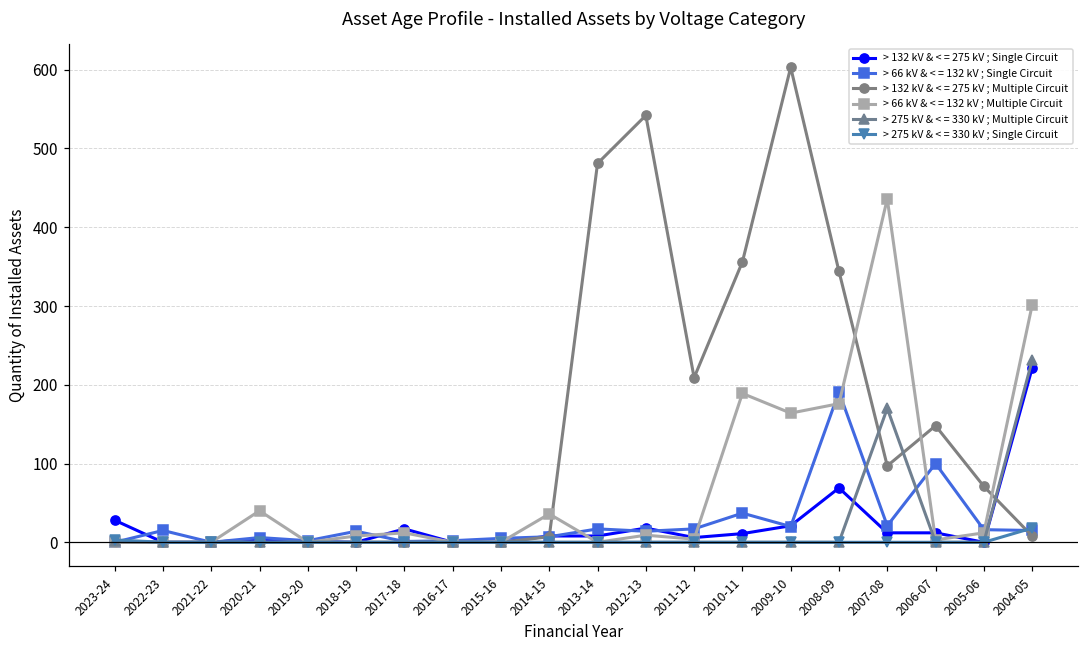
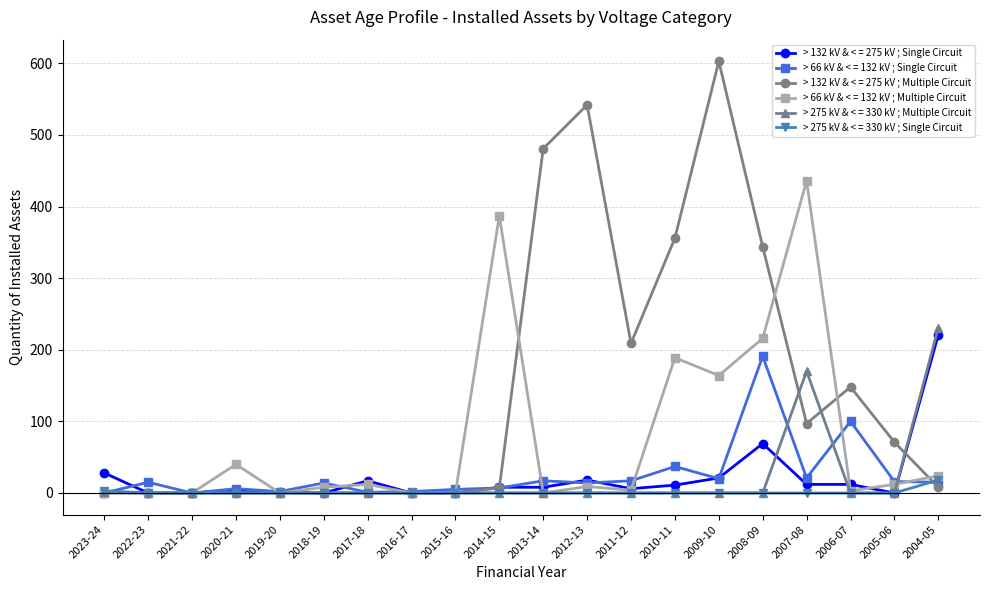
> 66 kV & < = 132 kV ; Multiple Circuit, 2014-15: 40 -> 390
> 66 kV & < = 132 kV ; Multiple Circuit, 2008-09: 180 -> 220
> 66 kV & < = 132 kV ; Multiple Circuit, 2004-05: 300 -> 20
